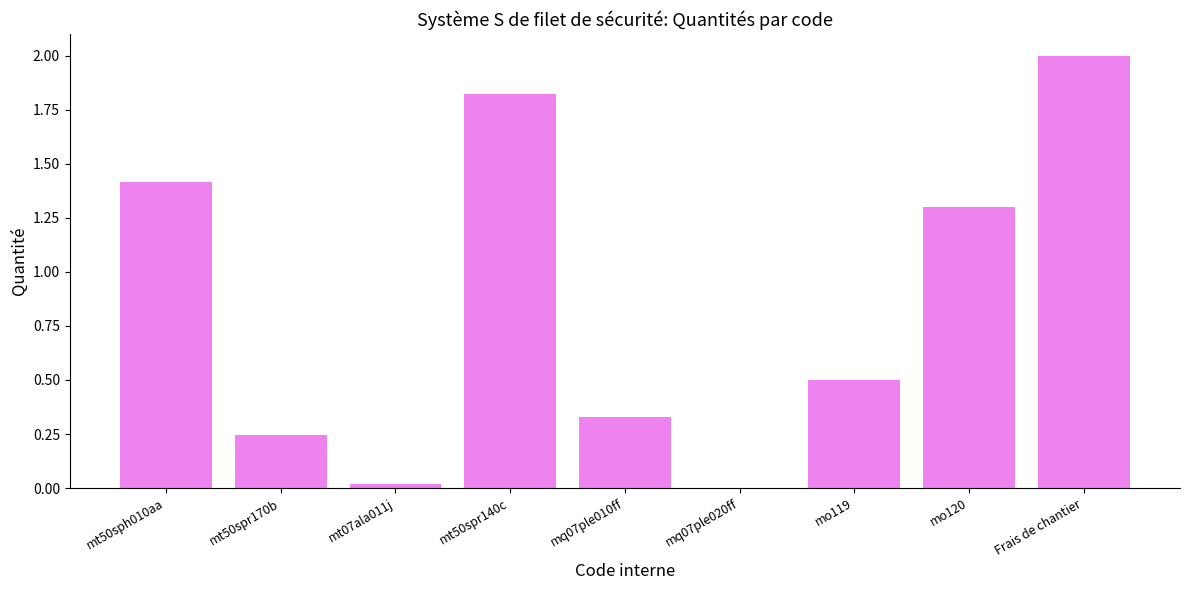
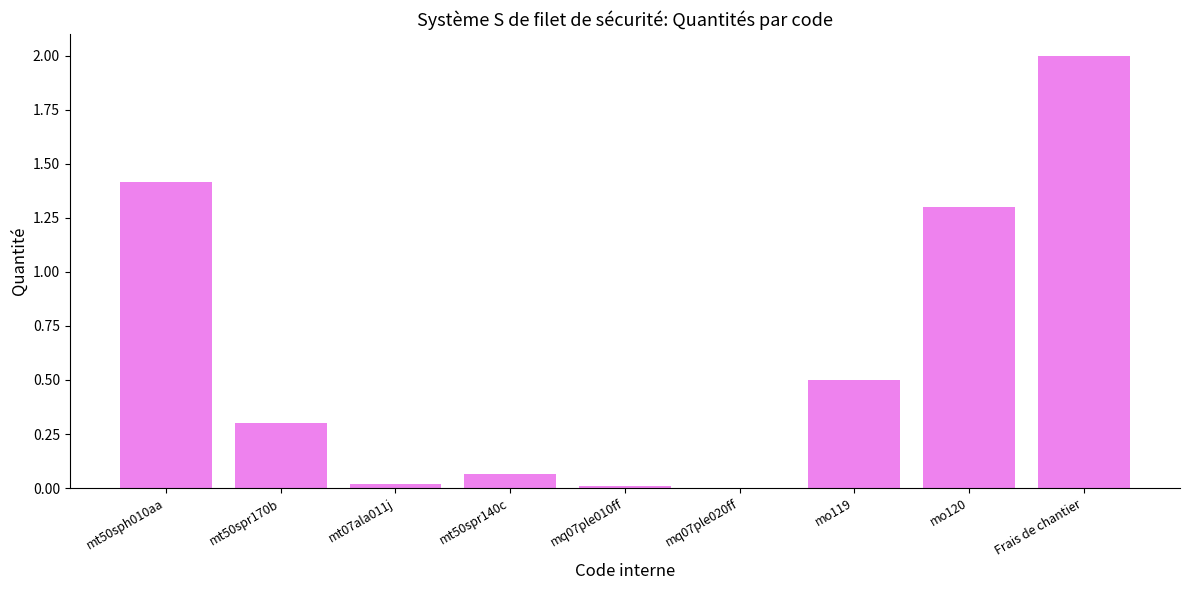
mt50spr170b: 0.25 -> 0.30
mt50spr140c: 1.82 -> 0.07
mq07ple010ff: 0.33 -> 0.01
